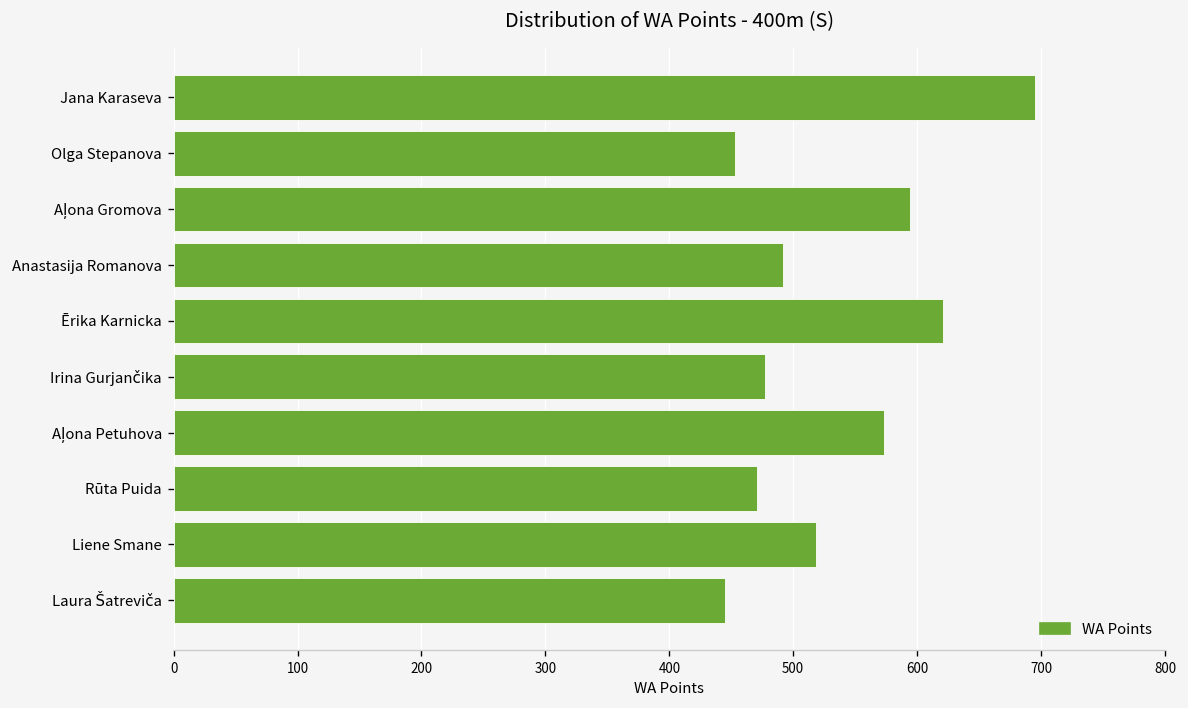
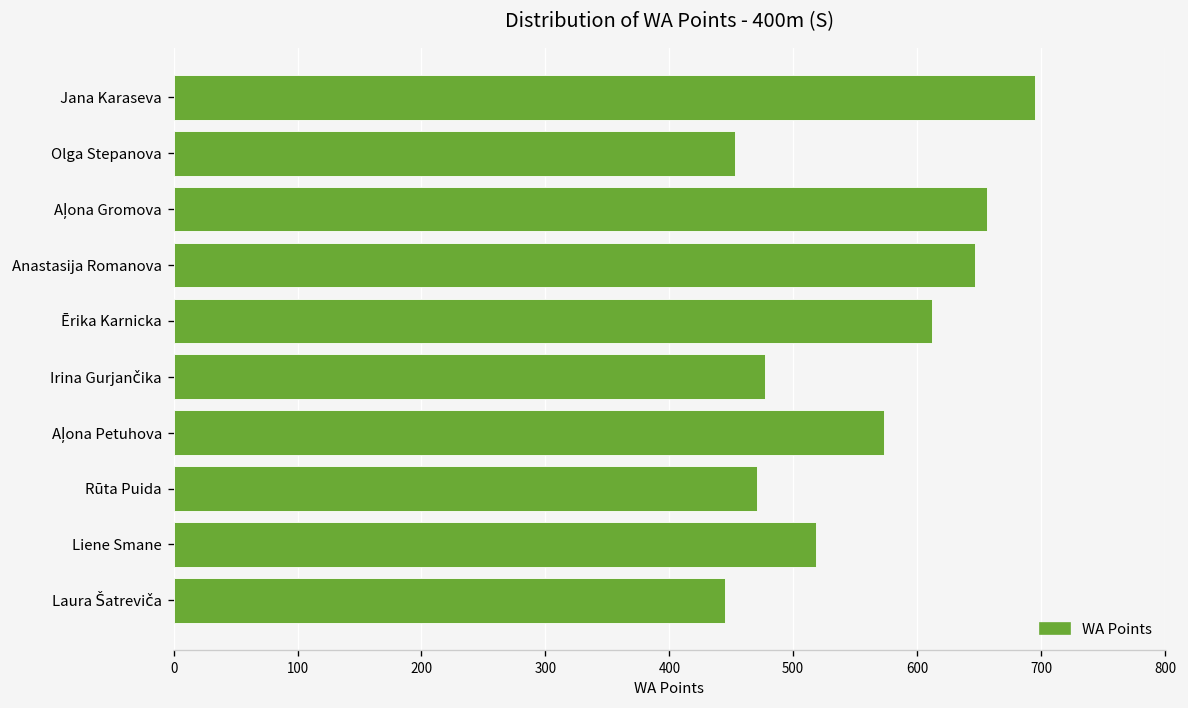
Aļona Gromova: 594 -> 656
Anastasija Romanova: 492 -> 647
Ērika Karnicka: 621 -> 612
